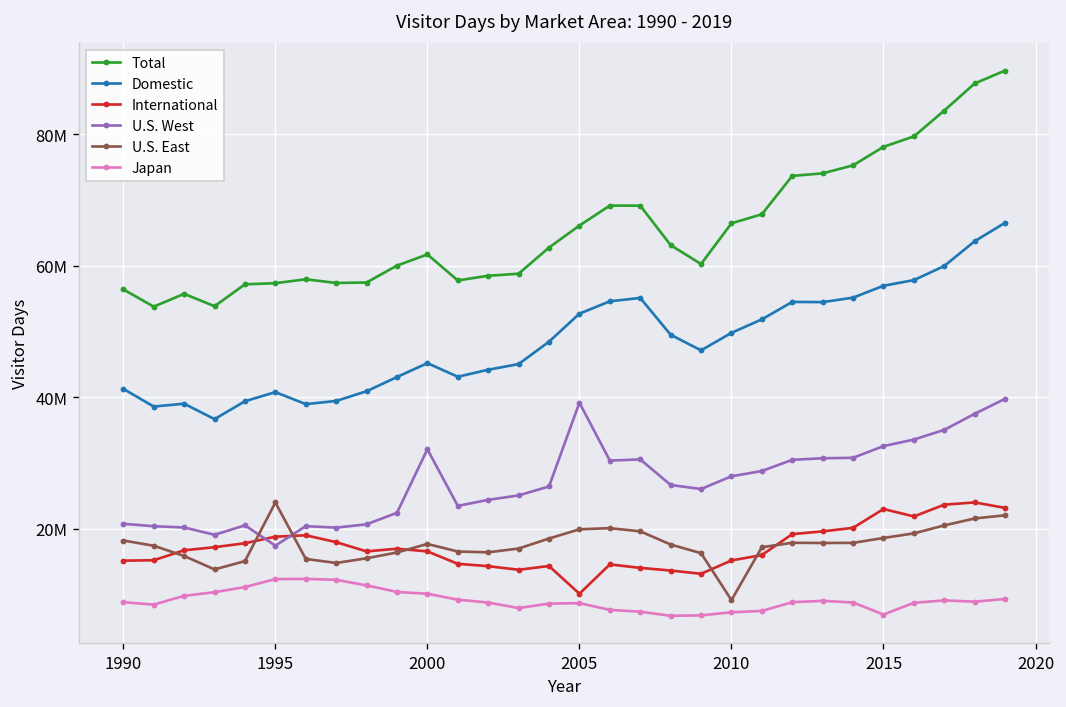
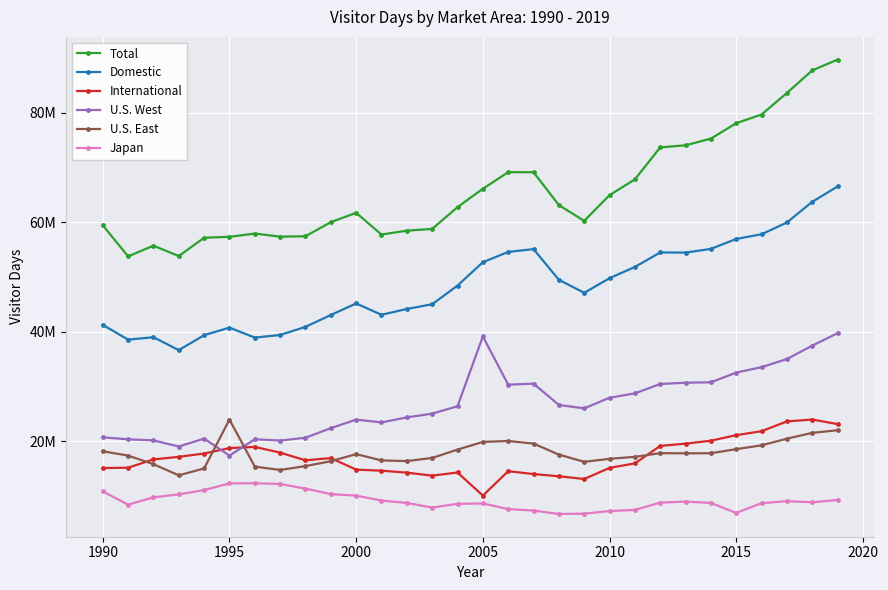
Total, 1990: 56000000 -> 59000000
Japan, 1990: 9000000 -> 11000000
International, 2000: 17000000 -> 15000000
U.S. West, 2000: 32000000 -> 24000000
Total, 2010: 66000000 -> 65000000
U.S. East, 2010: 9000000 -> 17000000
International, 2015: 23000000 -> 21000000
